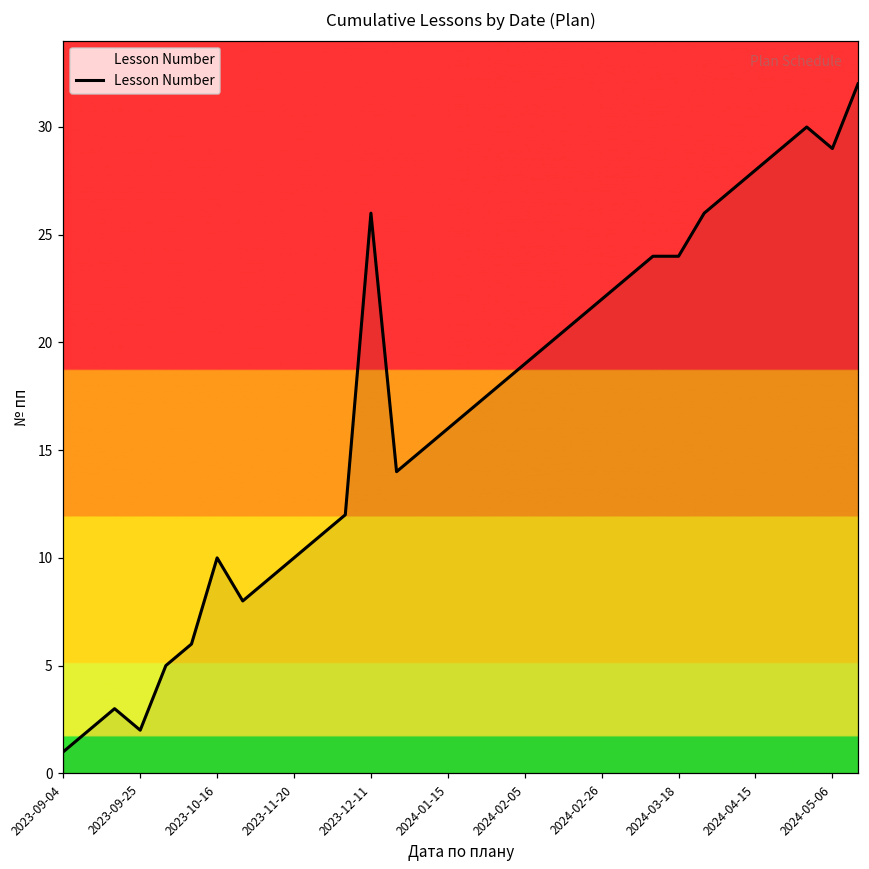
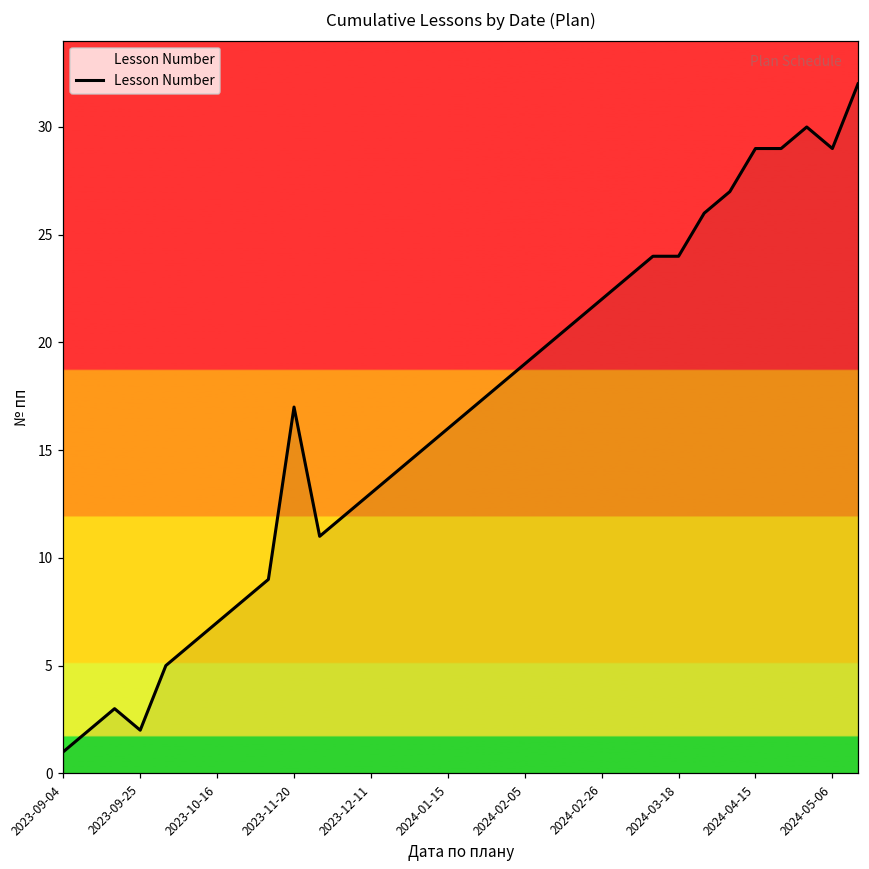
2023-10-16: 10 -> 7
2023-11-20: 10 -> 17
2023-12-11: 26 -> 13
2024-04-15: 28 -> 29
